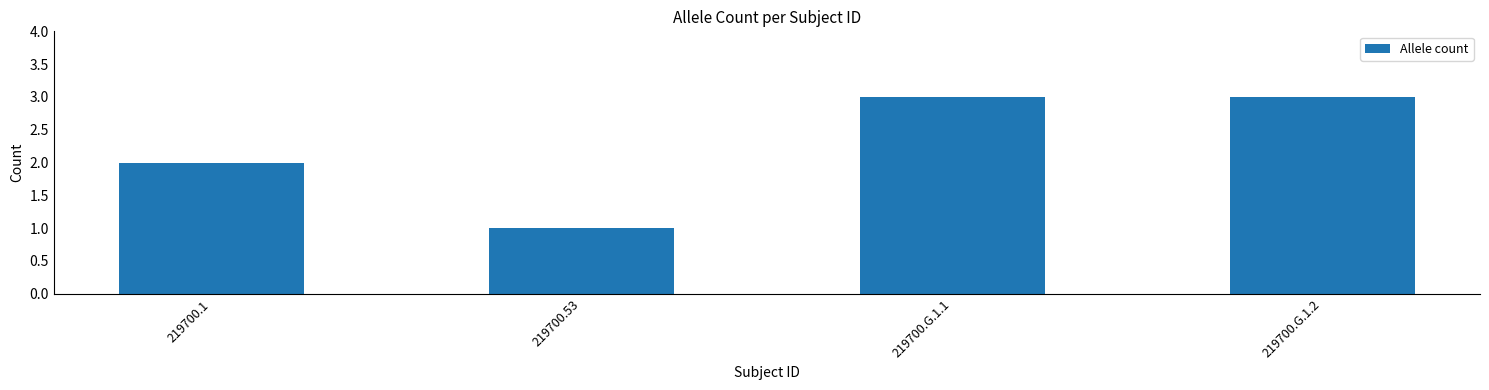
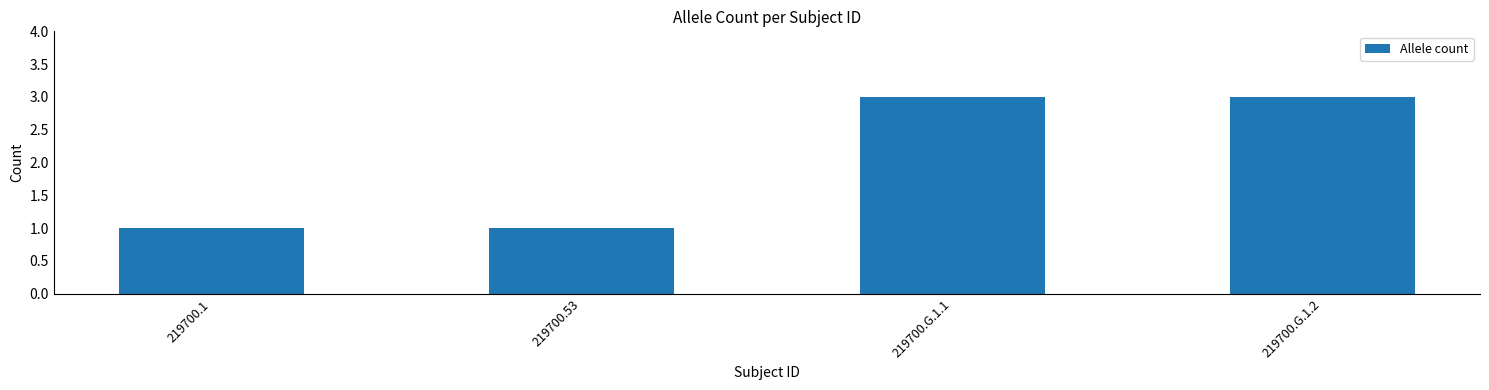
219700.1: 2 -> 1
